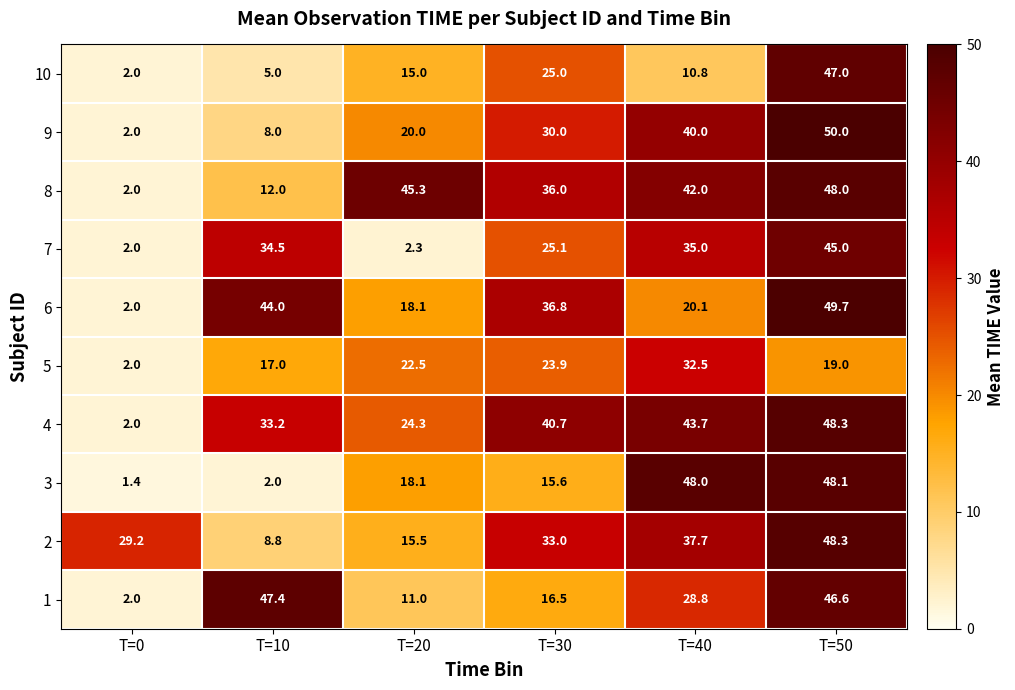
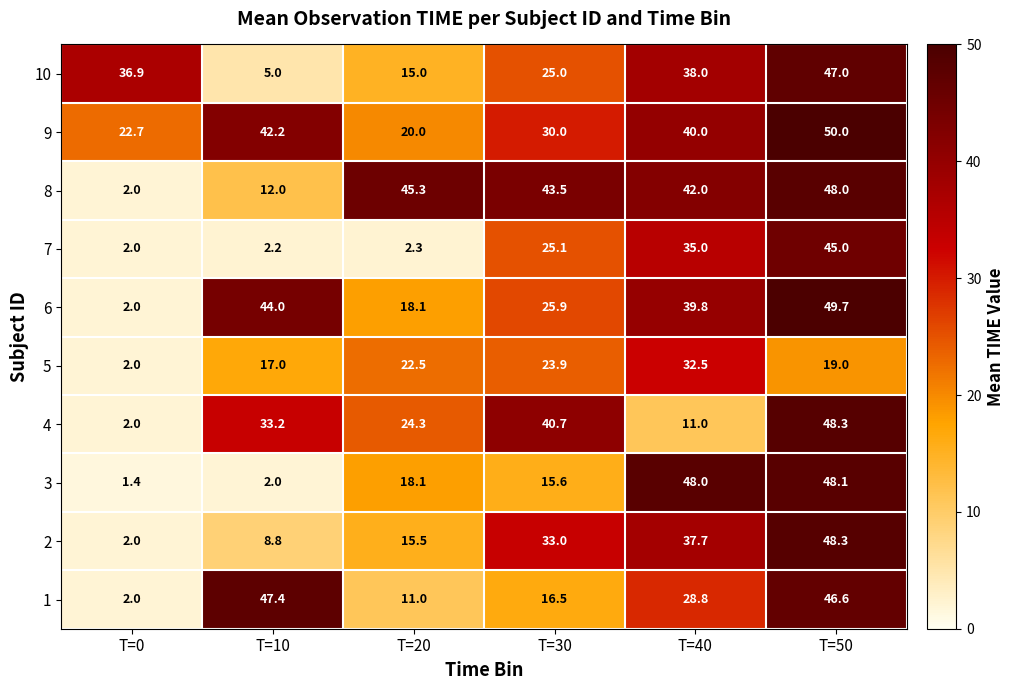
10, T=0: 2.0 -> 36.9
10, T=40: 10.8 -> 38.0
9, T=0: 2.0 -> 22.7
9, T=10: 8.0 -> 42.2
8, T=30: 36.0 -> 43.5
7, T=10: 34.5 -> 2.2
6, T=30: 36.8 -> 25.9
6, T=40: 20.1 -> 39.8
4, T=40: 43.7 -> 11.0
2, T=0: 29.2 -> 2.0
